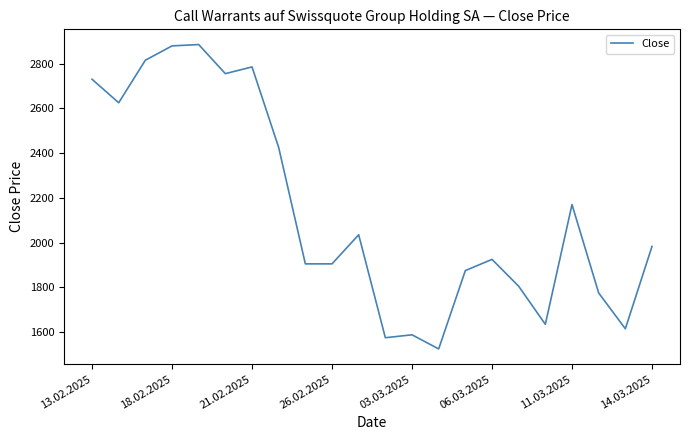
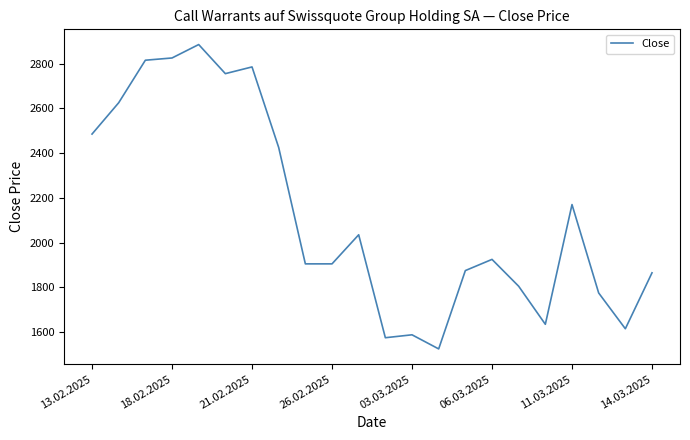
13.02.2025: 2730 -> 2490
18.02.2025: 2880 -> 2830
14.03.2025: 1980 -> 1870
